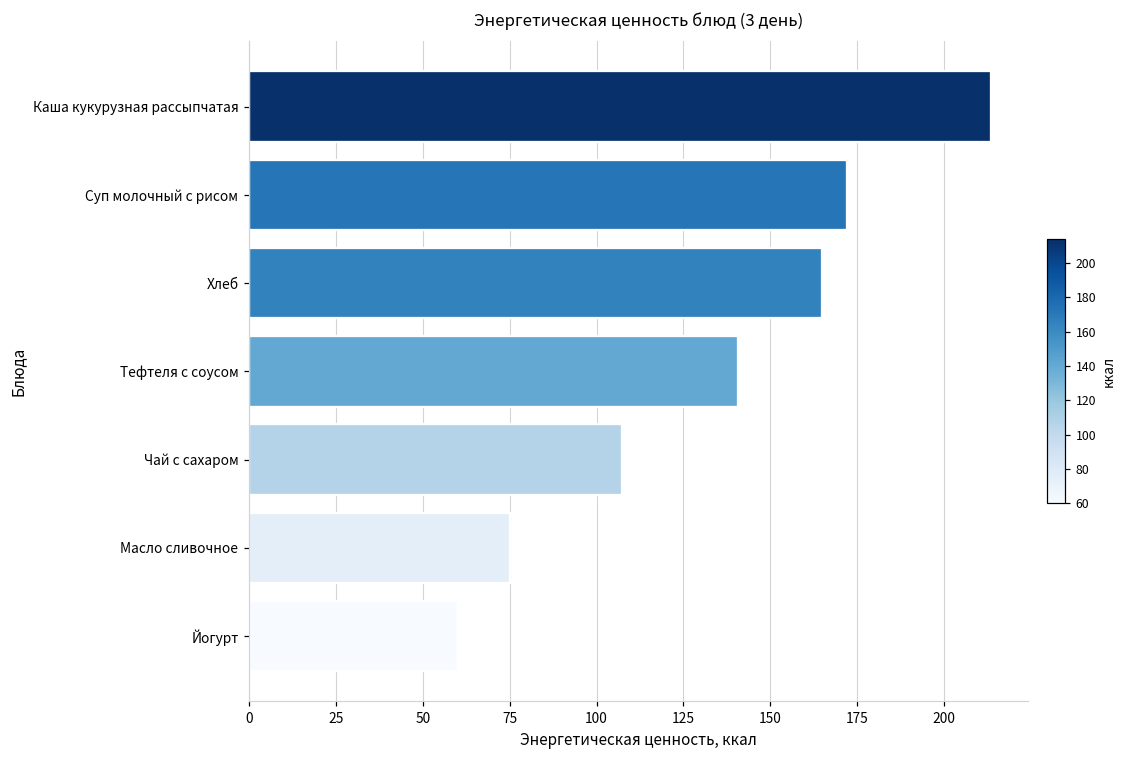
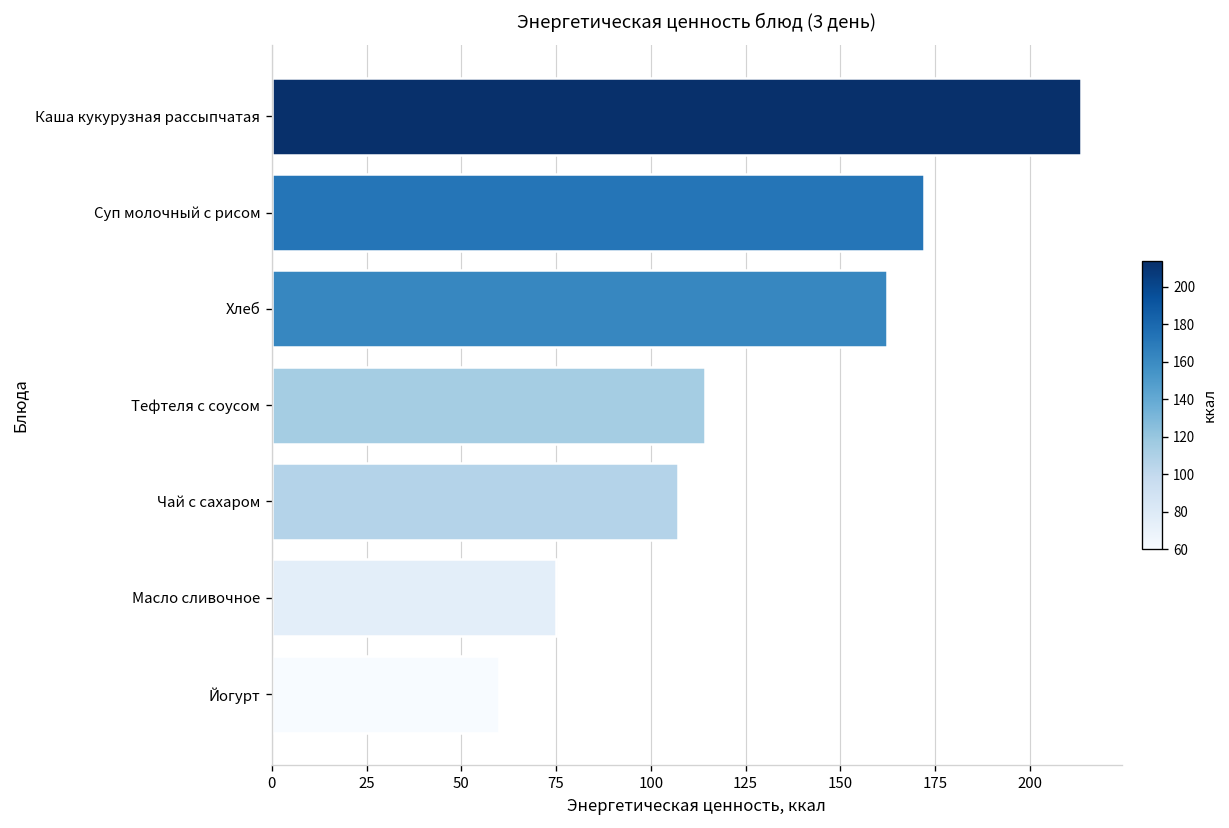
Хлеб: 165 -> 162
Тефтеля с соусом: 141 -> 114
